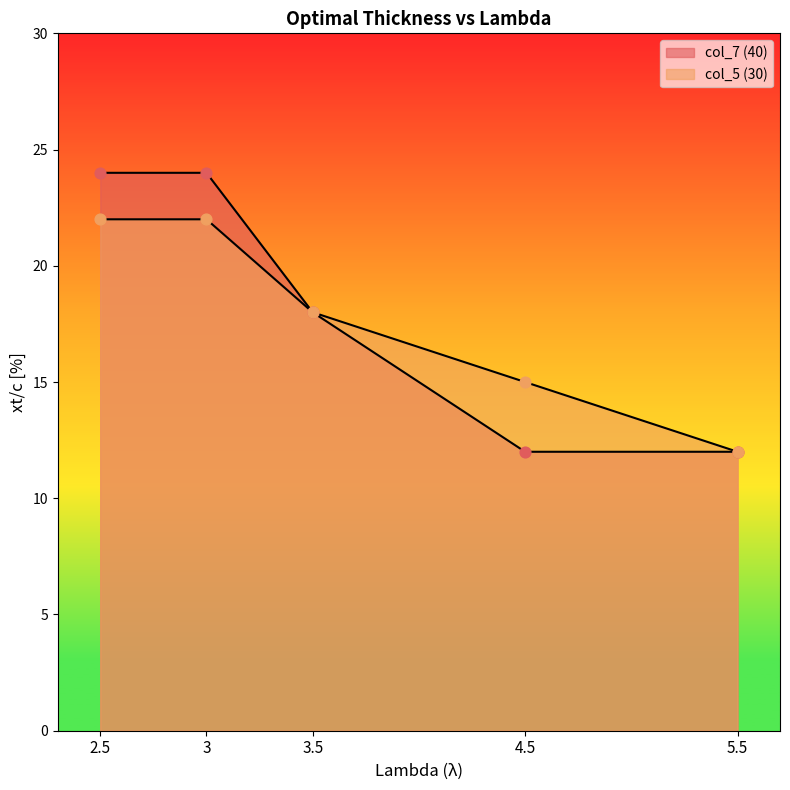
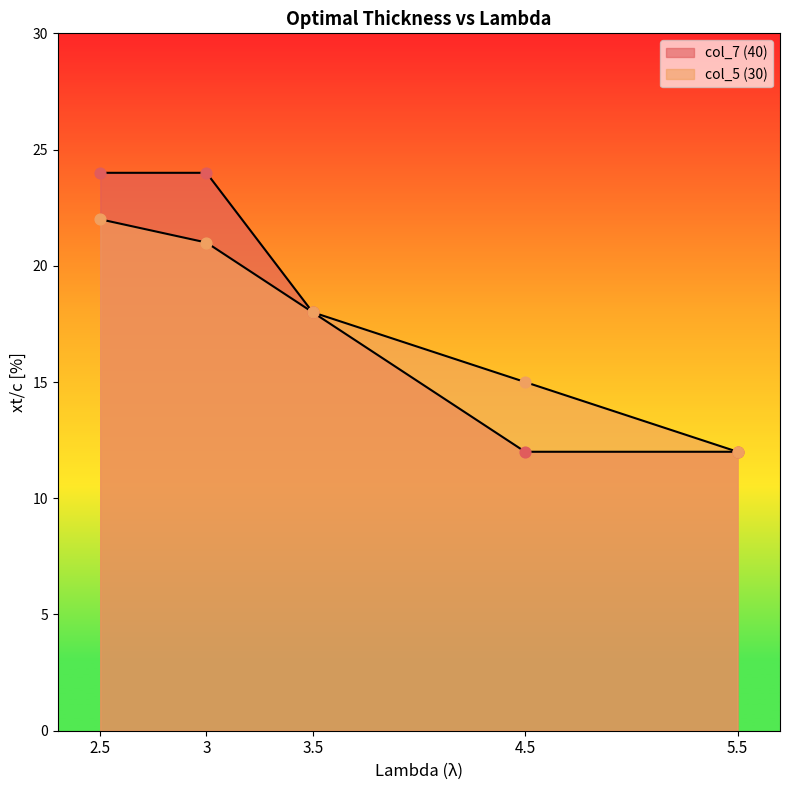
col_5 (30), 3: 22 -> 21
